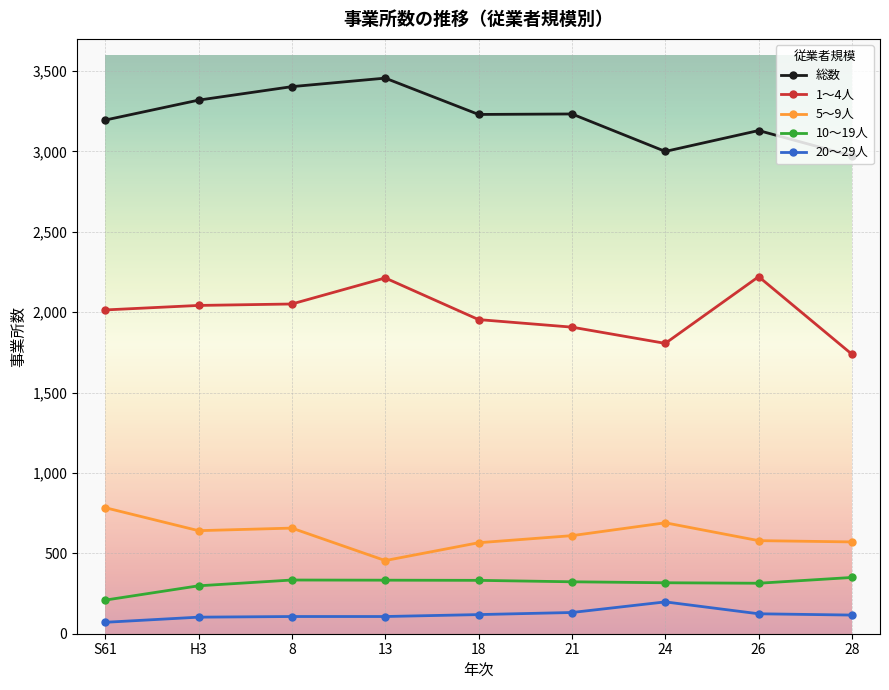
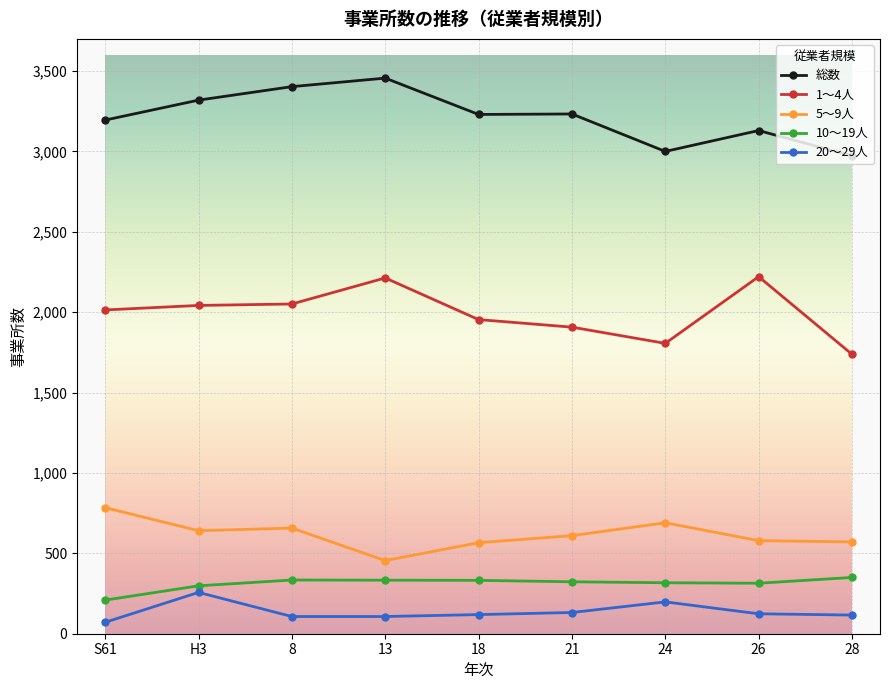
20～29人, H3: 100 -> 260
